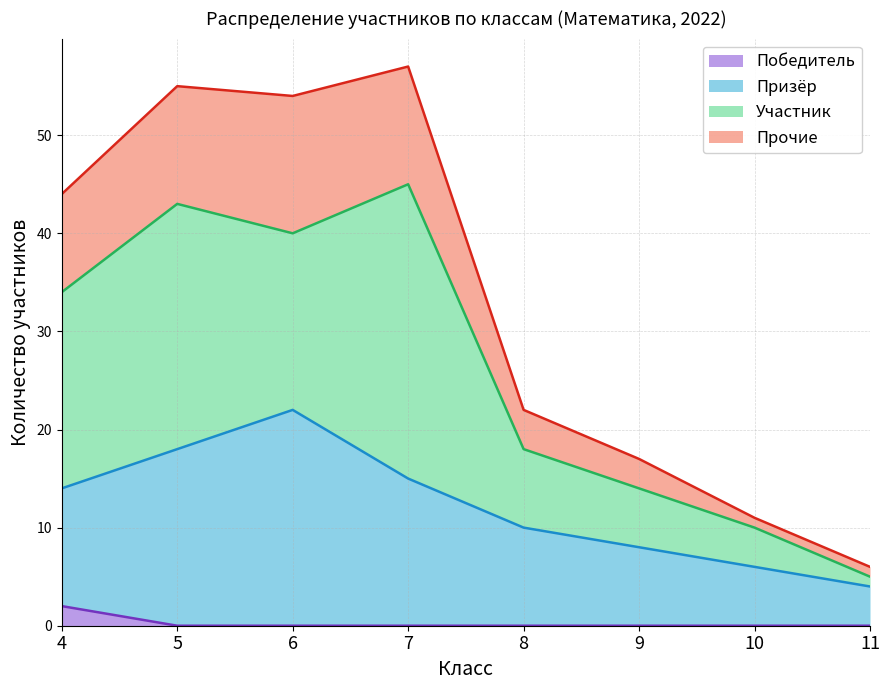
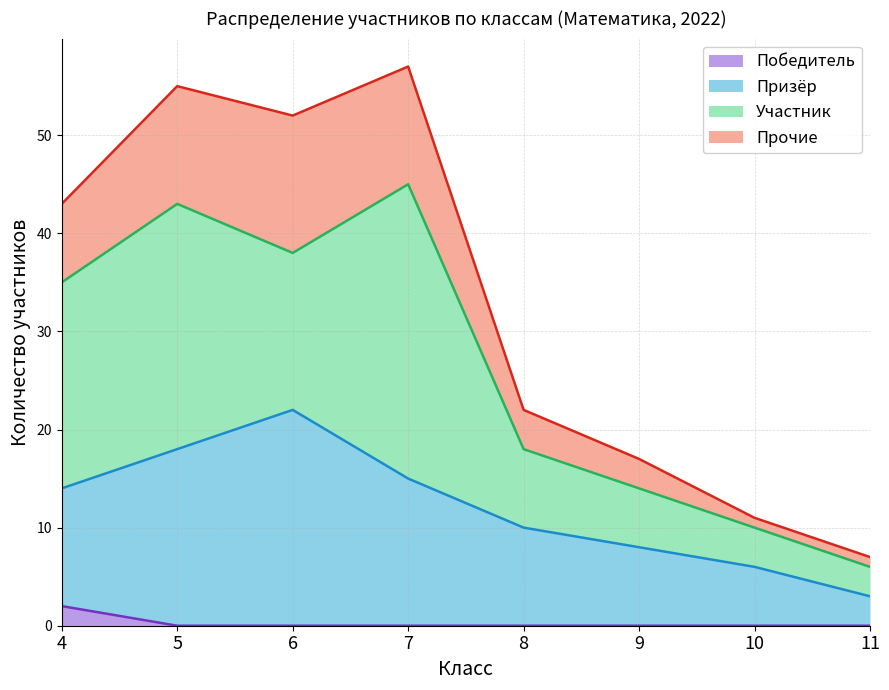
Участник, 4: 20 -> 21
Прочие, 4: 10 -> 8
Участник, 6: 18 -> 16
Призёр, 11: 4 -> 3
Участник, 11: 1 -> 3
